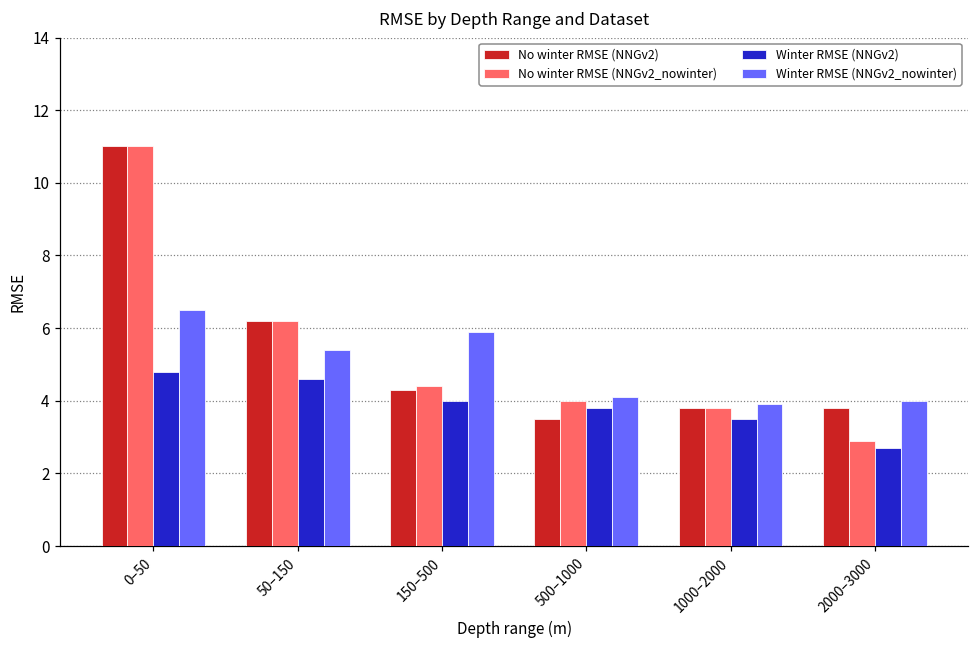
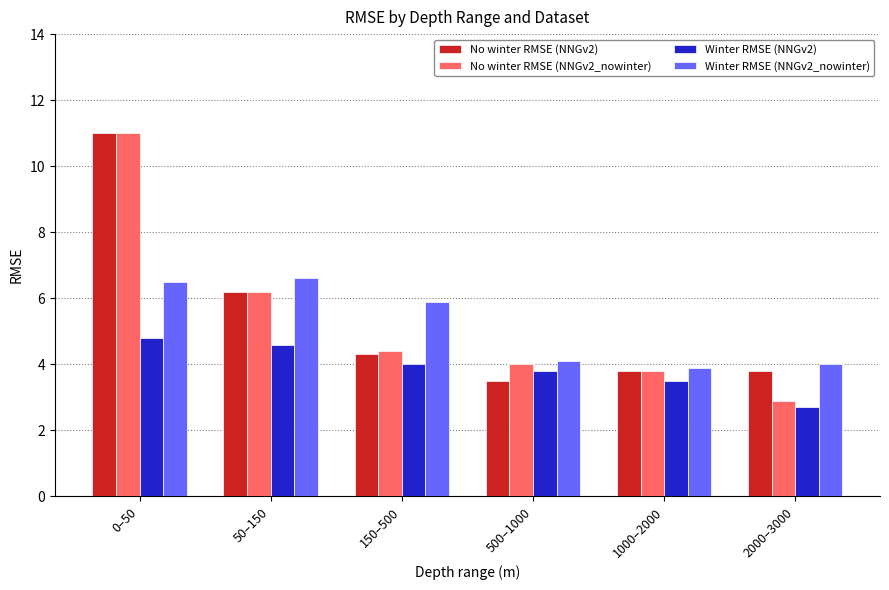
Winter RMSE (NNGv2_nowinter), 50–150: 5.4 -> 6.6
